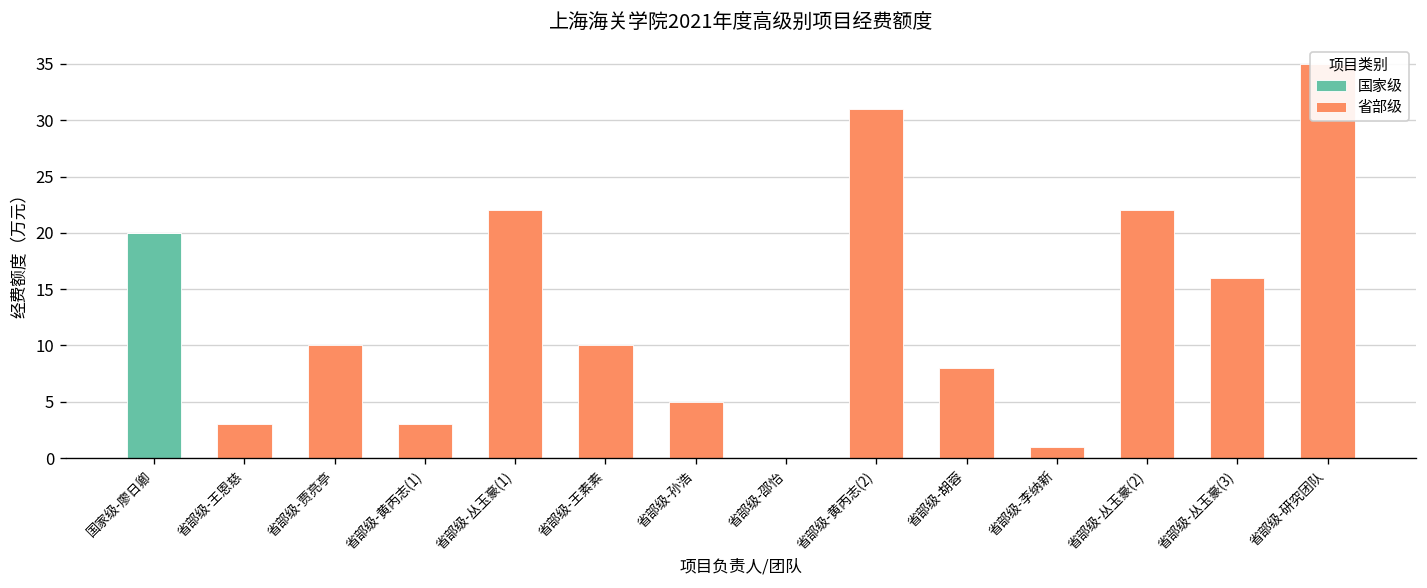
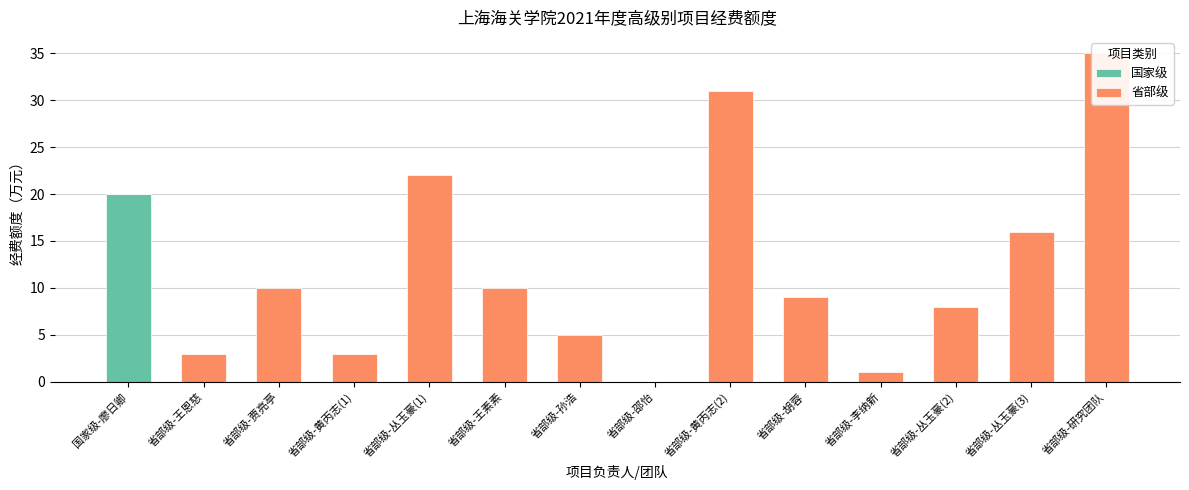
省部级, 省部级-胡蓉: 8 -> 9
省部级, 省部级-丛玉豪(2): 22 -> 8
